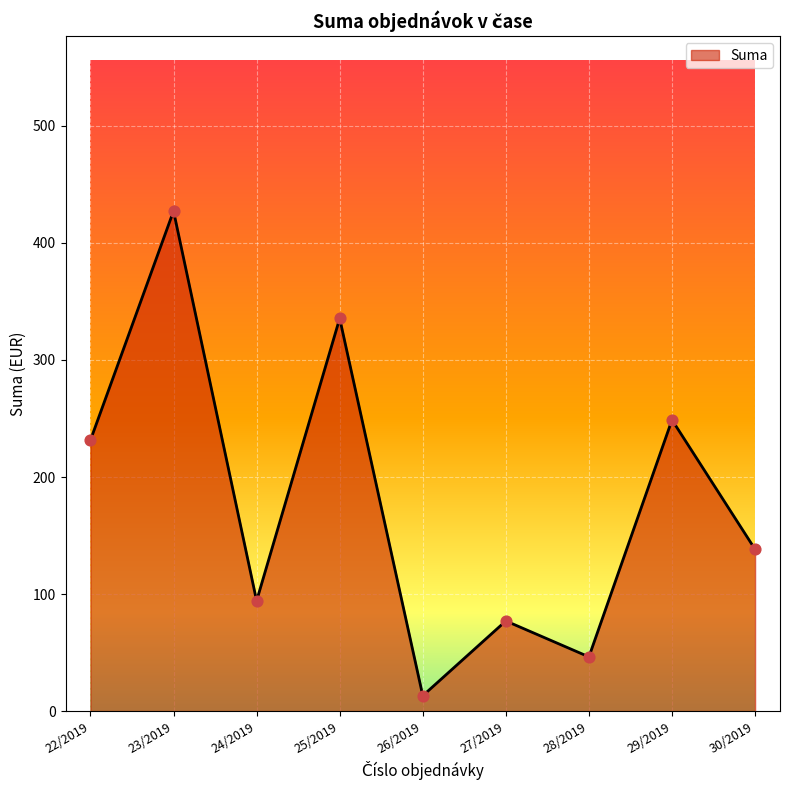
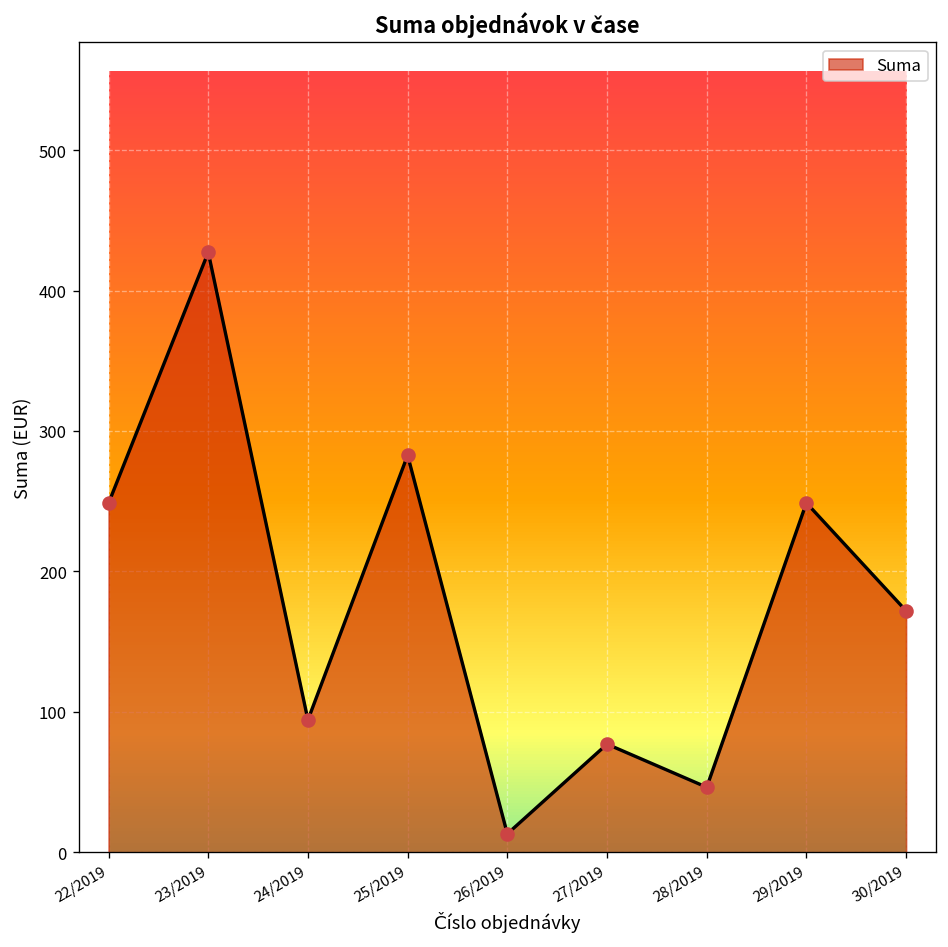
22/2019: 231 -> 249
25/2019: 336 -> 283
30/2019: 138 -> 172
